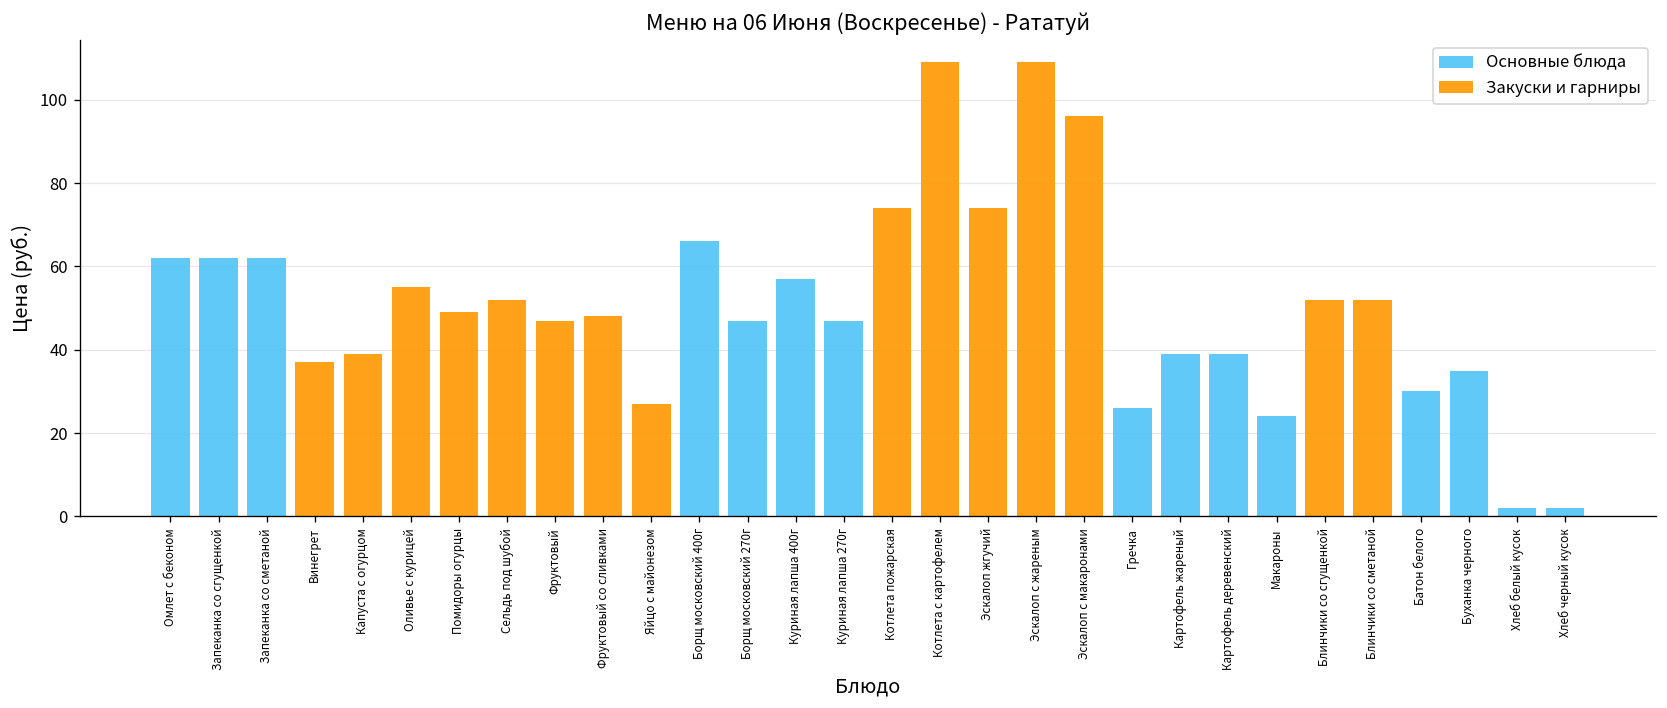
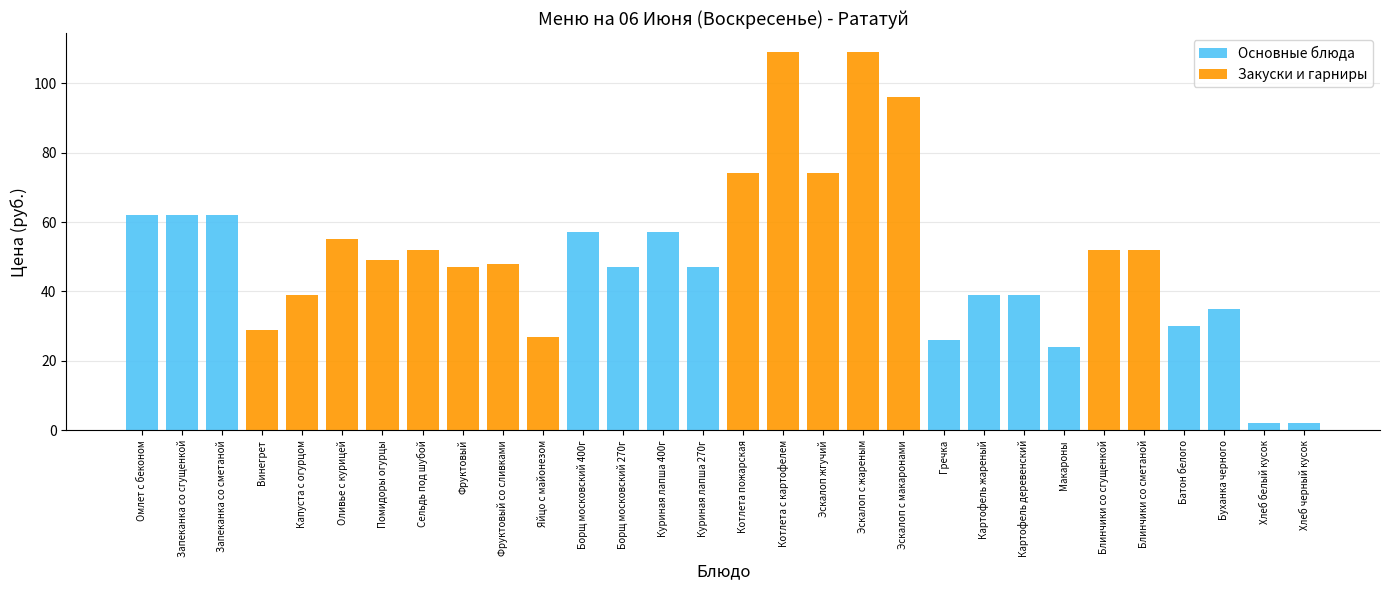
Закуски и гарниры, Винегрет: 37 -> 29
Основные блюда, Борщ московский 400г: 66 -> 57
